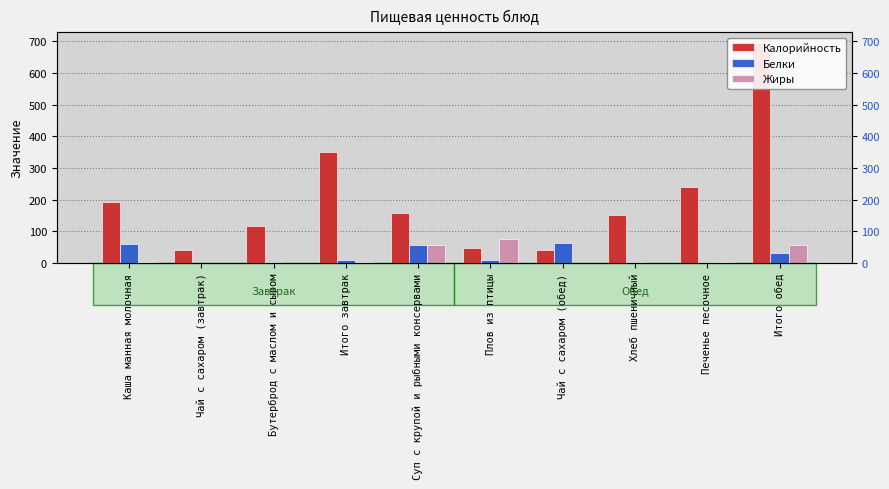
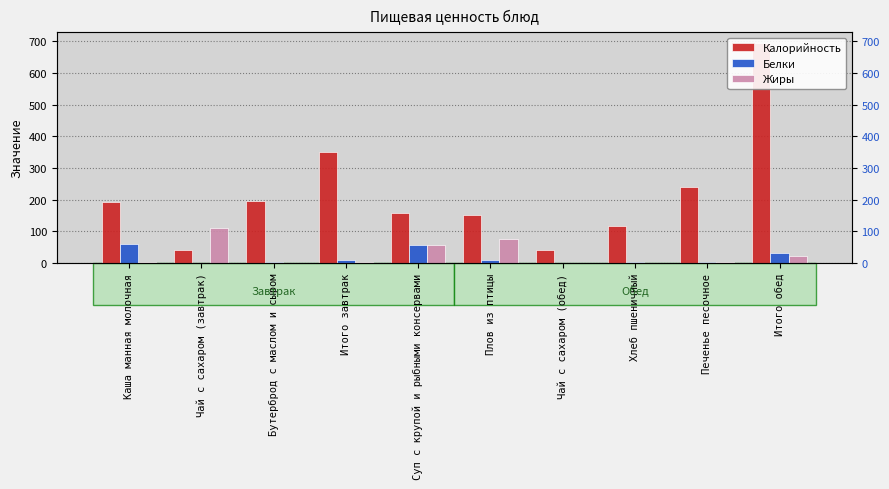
Жиры, Чай с сахаром (завтрак): 0 -> 110
Калорийность, Бутерброд с маслом и сыром: 120 -> 200
Калорийность, Плов из птицы: 50 -> 150
Белки, Чай с сахаром (обед): 60 -> 0
Калорийность, Хлеб пшеничный: 150 -> 120
Жиры, Итого обед: 60 -> 20
